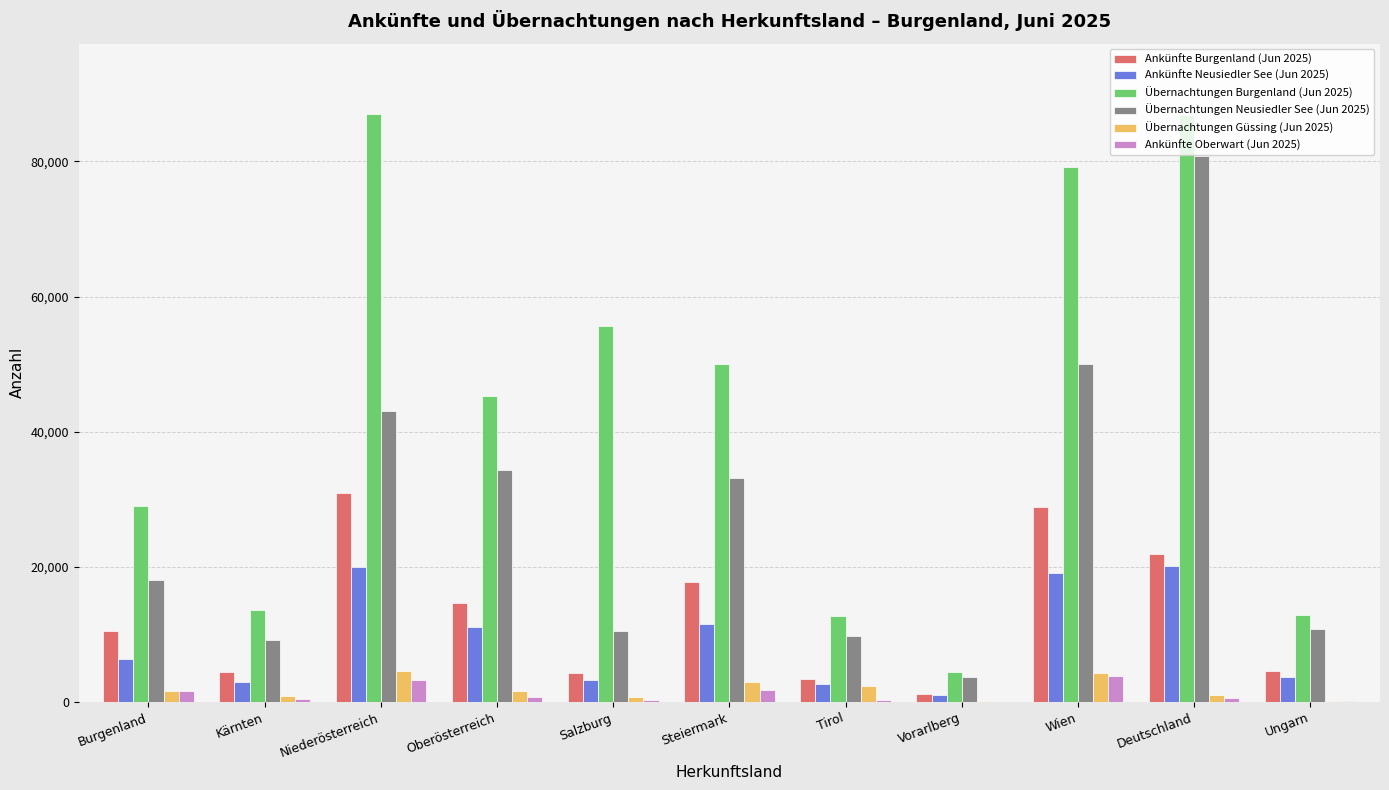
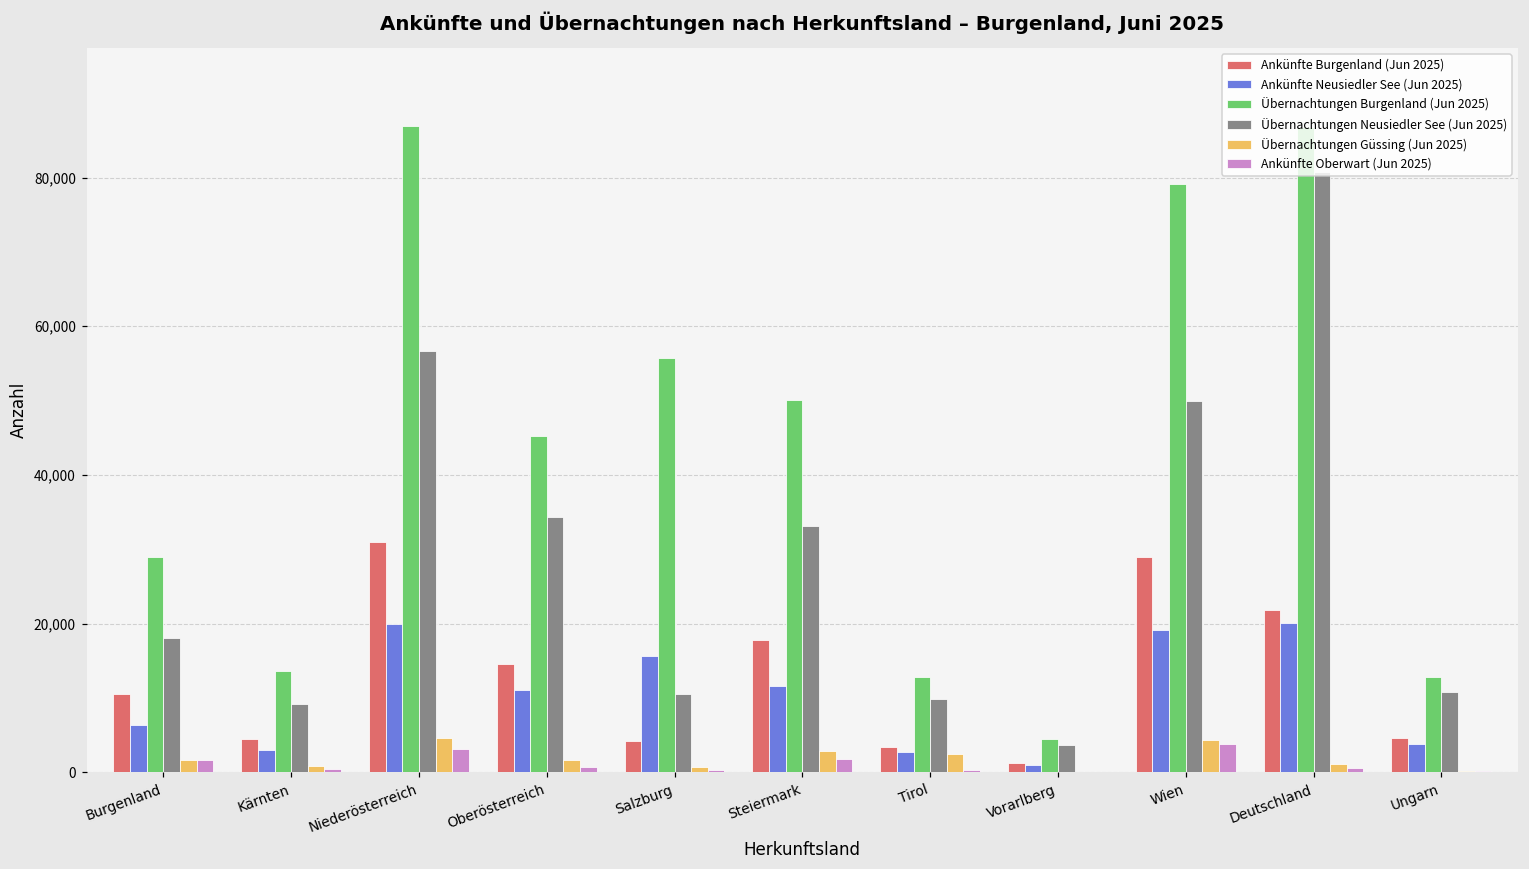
Übernachtungen Neusiedler See (Jun 2025), Niederösterreich: 43,000 -> 57,000
Ankünfte Neusiedler See (Jun 2025), Salzburg: 3,000 -> 16,000
